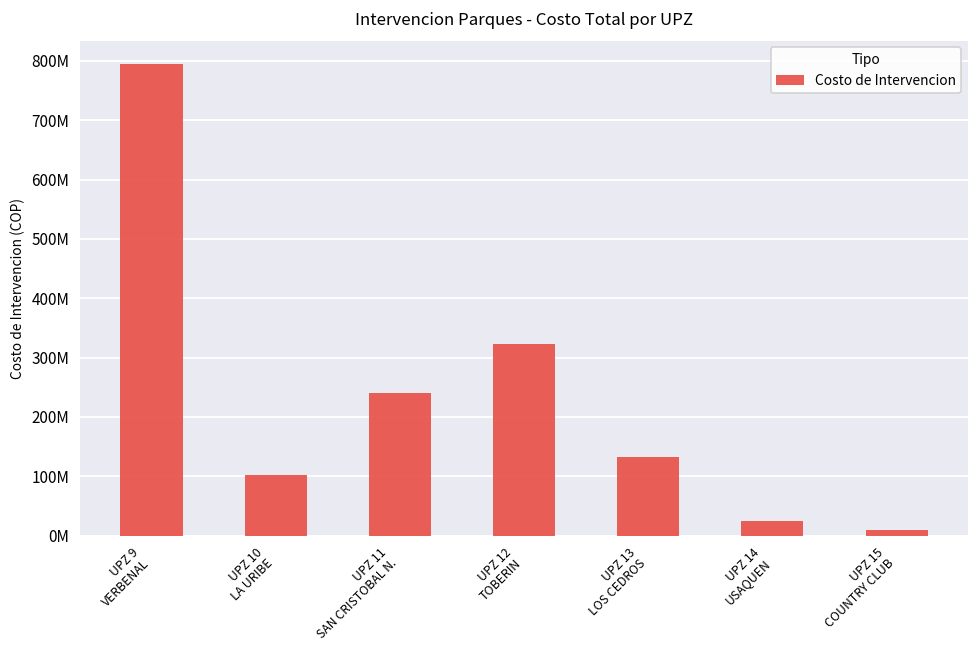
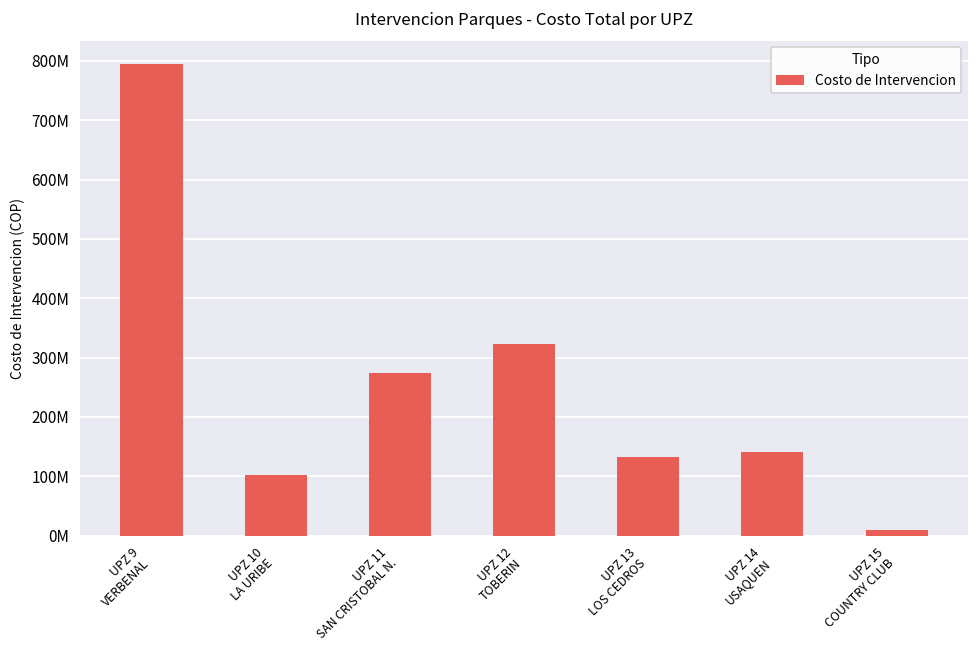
UPZ 11 SAN CRISTOBAL N.: 240000000 -> 270000000
UPZ 14 USAQUEN: 20000000 -> 140000000
